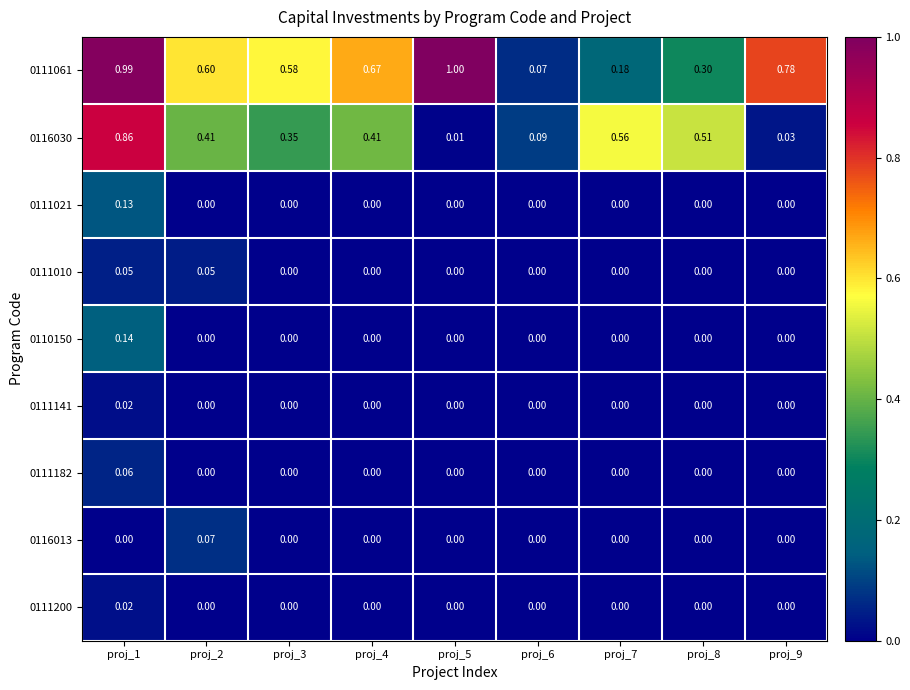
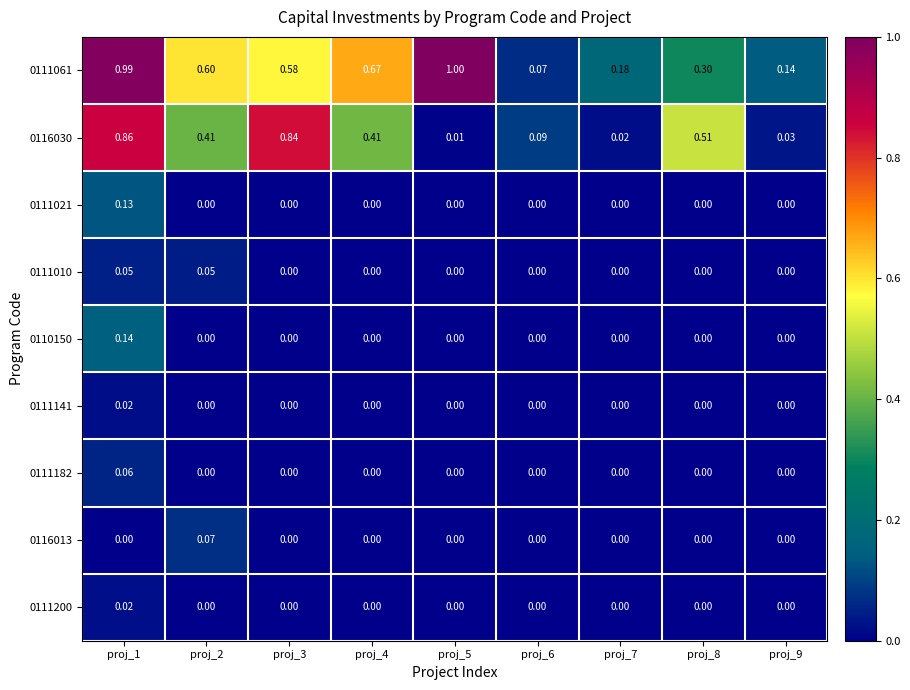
0111061, proj_9: 0.78 -> 0.14
0116030, proj_3: 0.35 -> 0.84
0116030, proj_7: 0.56 -> 0.02
